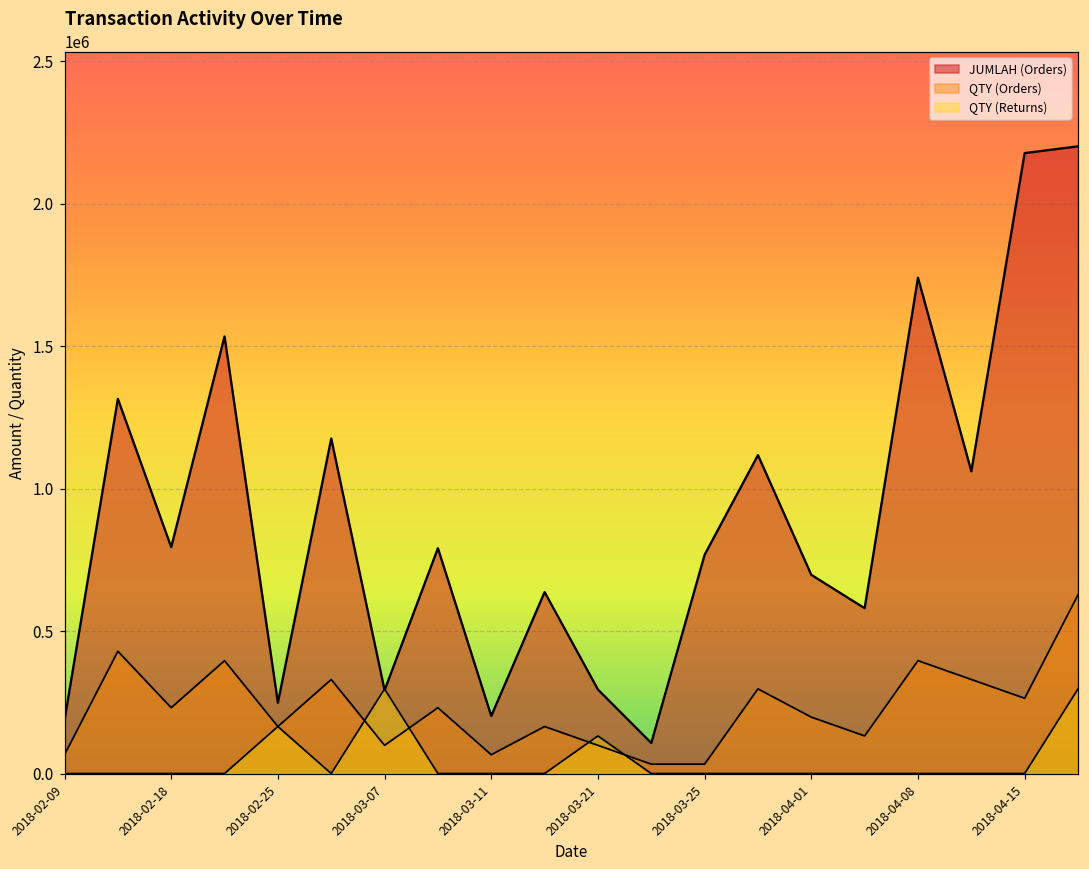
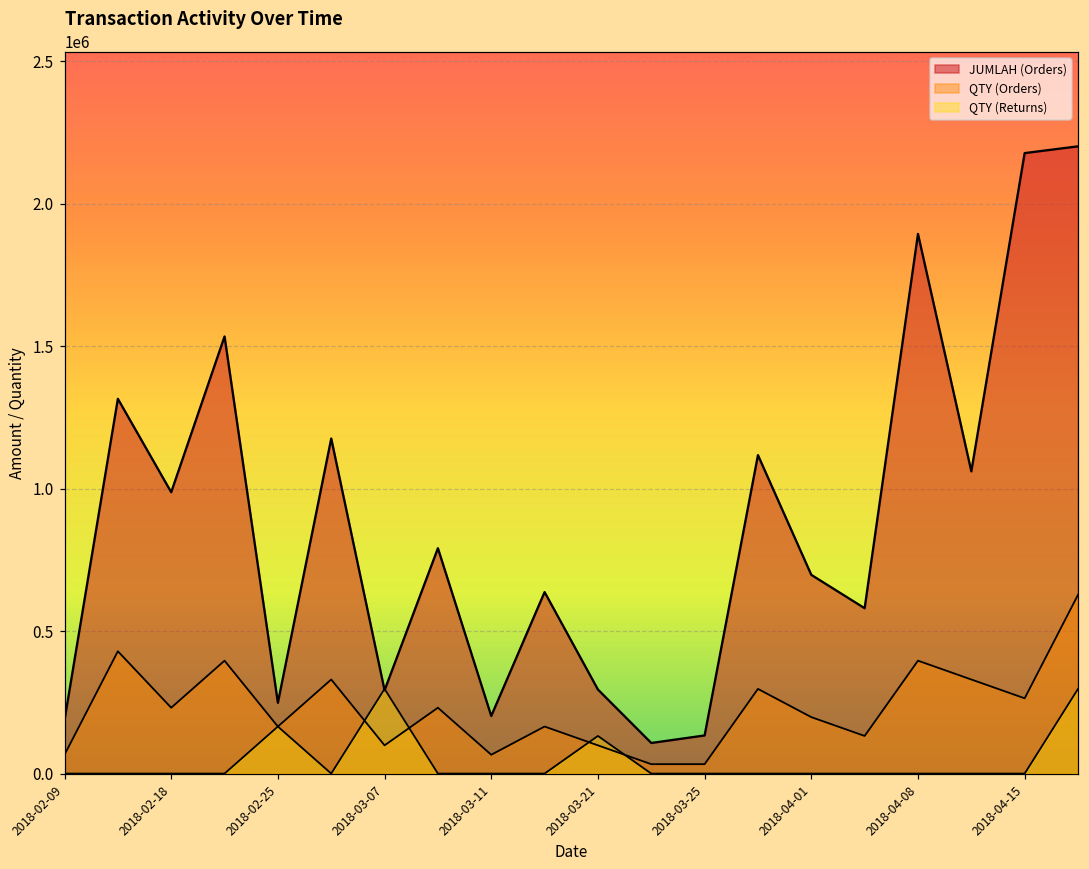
JUMLAH (Orders), 2018-02-18: 790000 -> 990000
JUMLAH (Orders), 2018-03-25: 770000 -> 130000
JUMLAH (Orders), 2018-04-08: 1740000 -> 1890000
